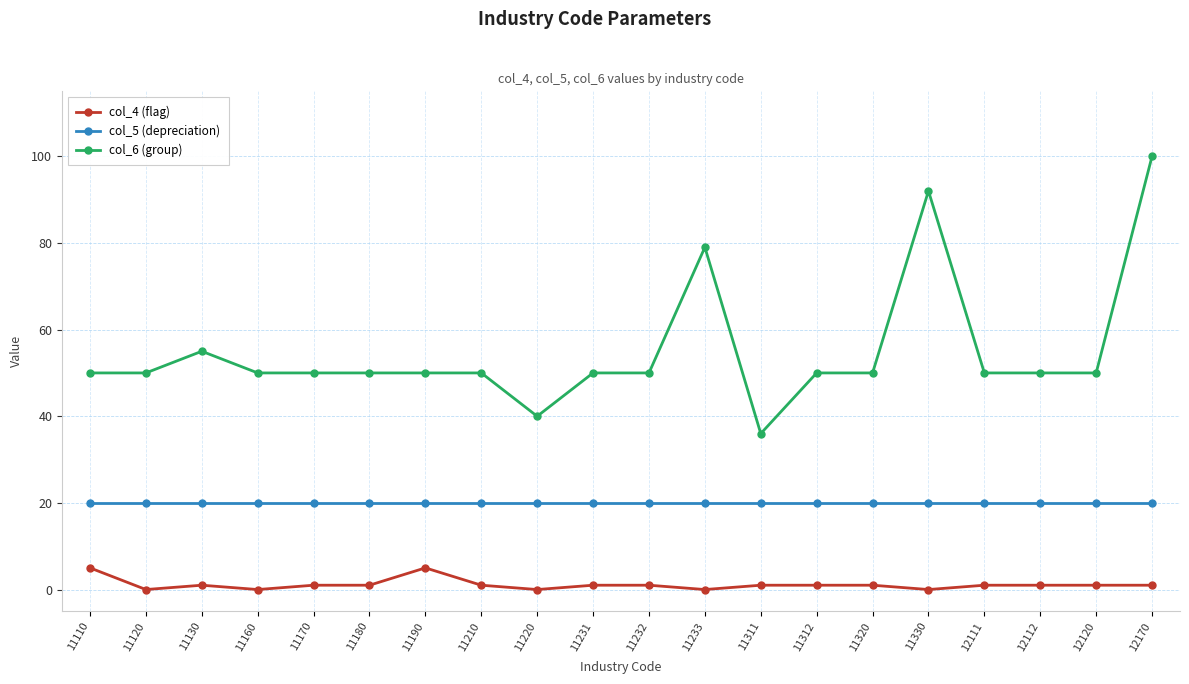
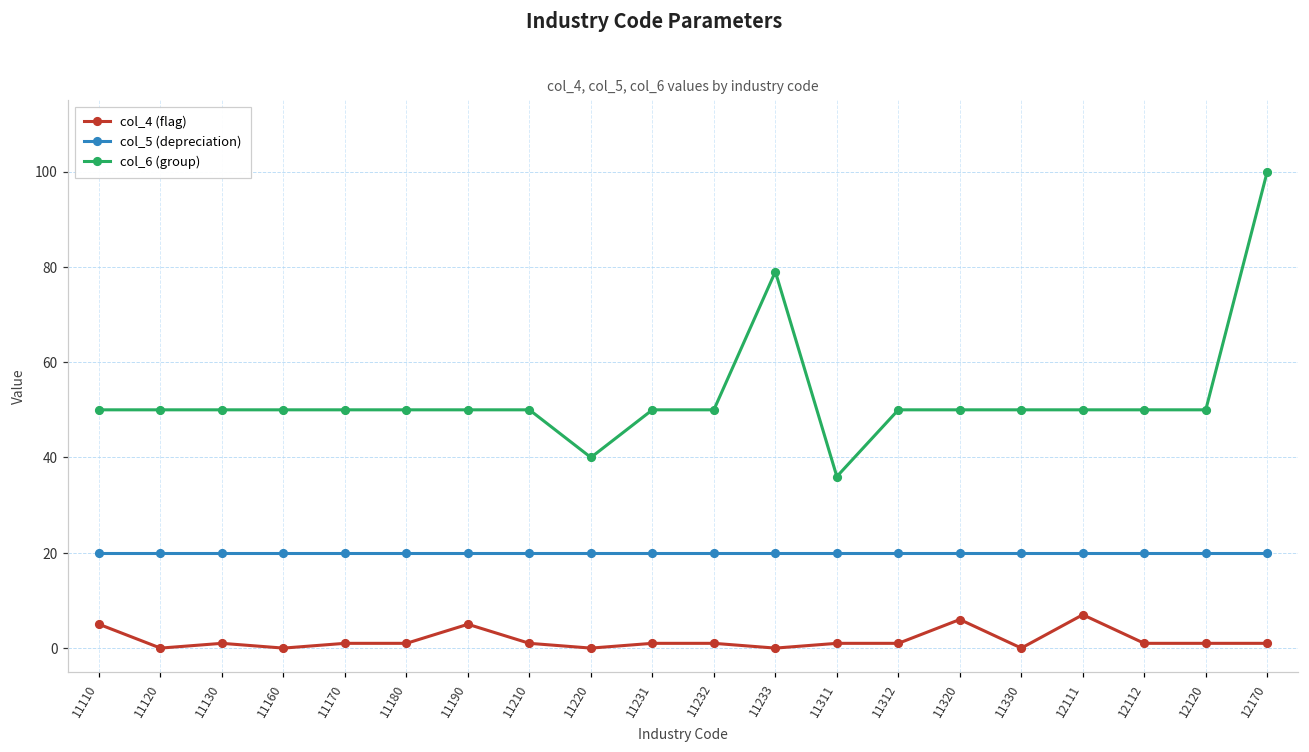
col_6 (group), 11130: 55 -> 50
col_4 (flag), 11320: 1 -> 6
col_6 (group), 11330: 92 -> 50
col_4 (flag), 12111: 1 -> 7
